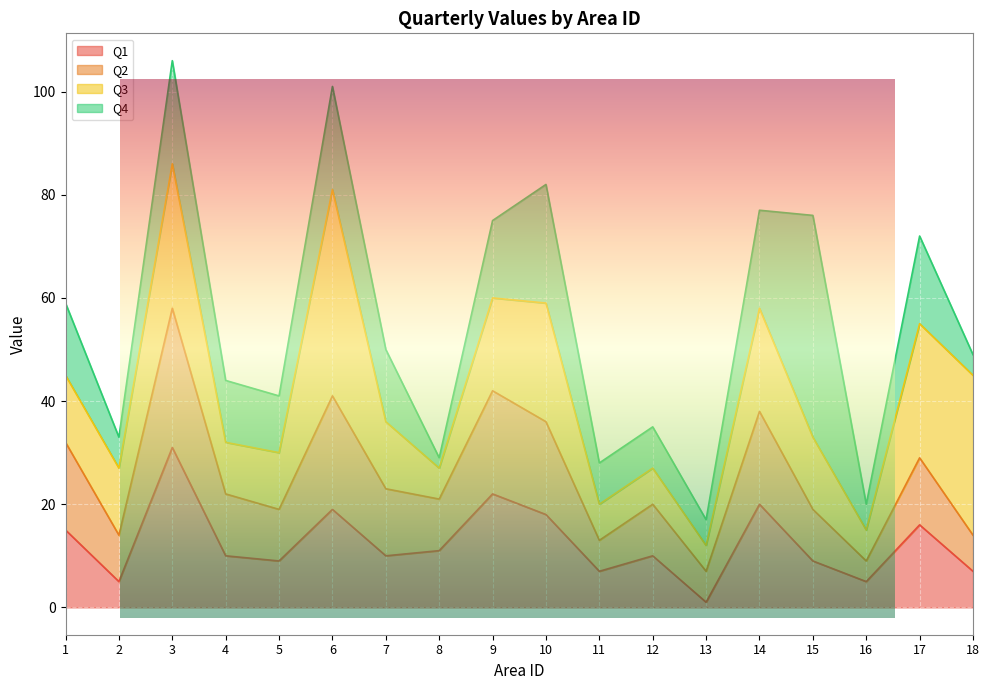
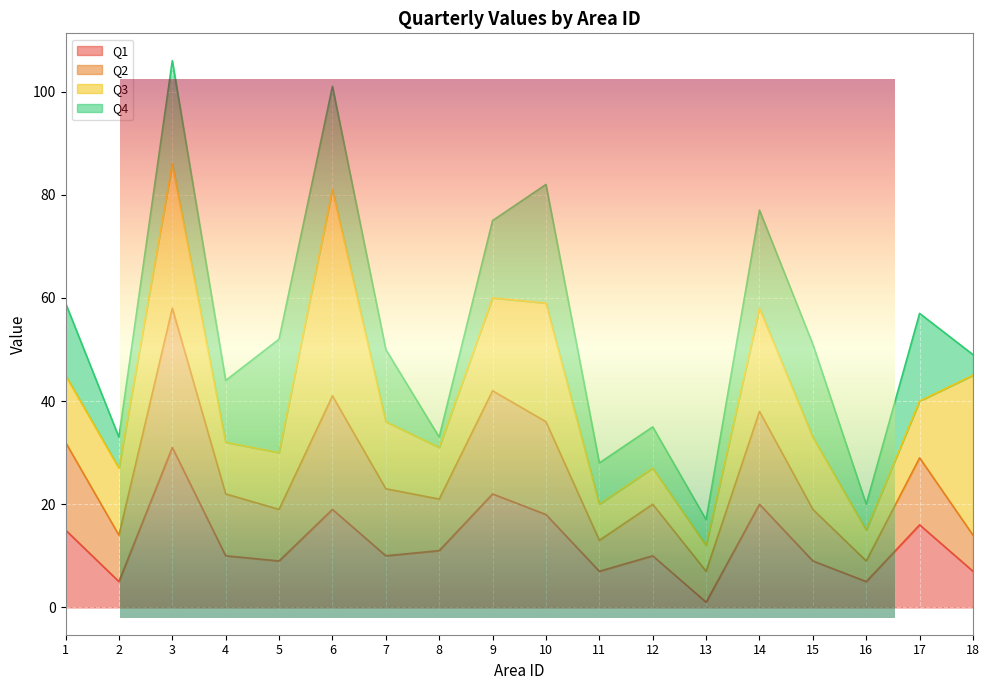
Q4, 5: 11 -> 22
Q3, 8: 6 -> 10
Q4, 15: 43 -> 18
Q3, 17: 26 -> 11
